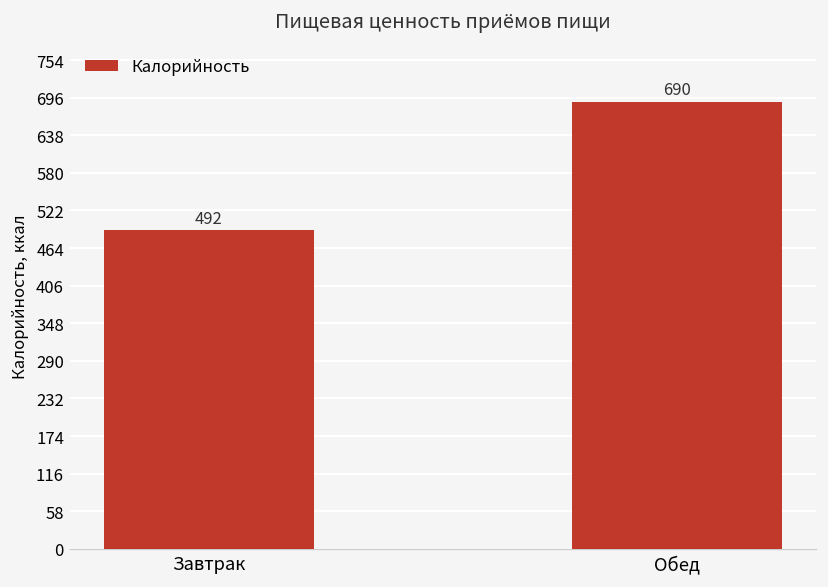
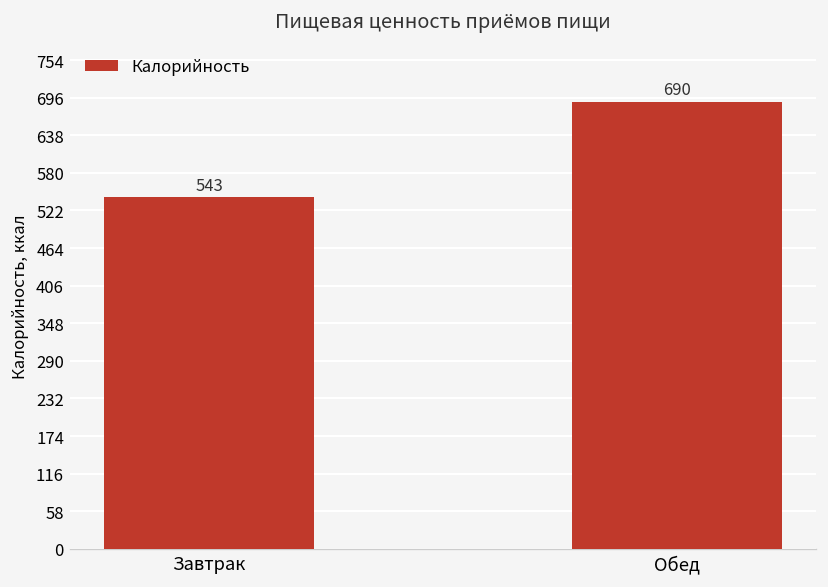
Завтрак: 492 -> 543
